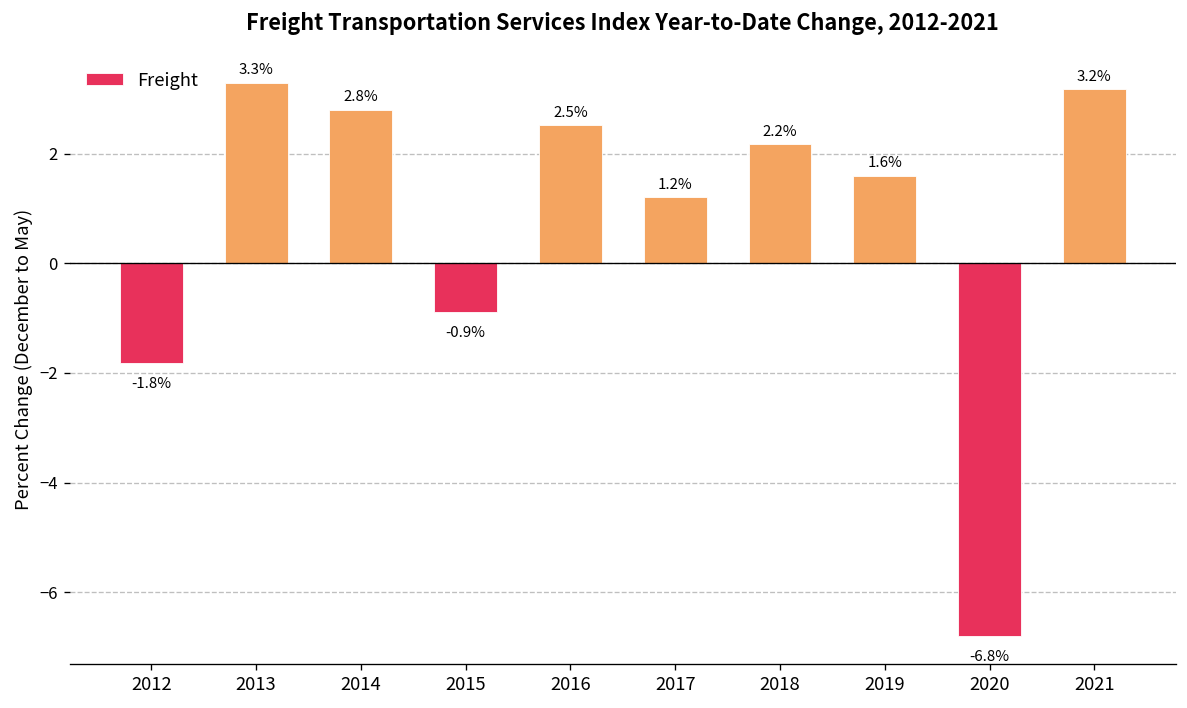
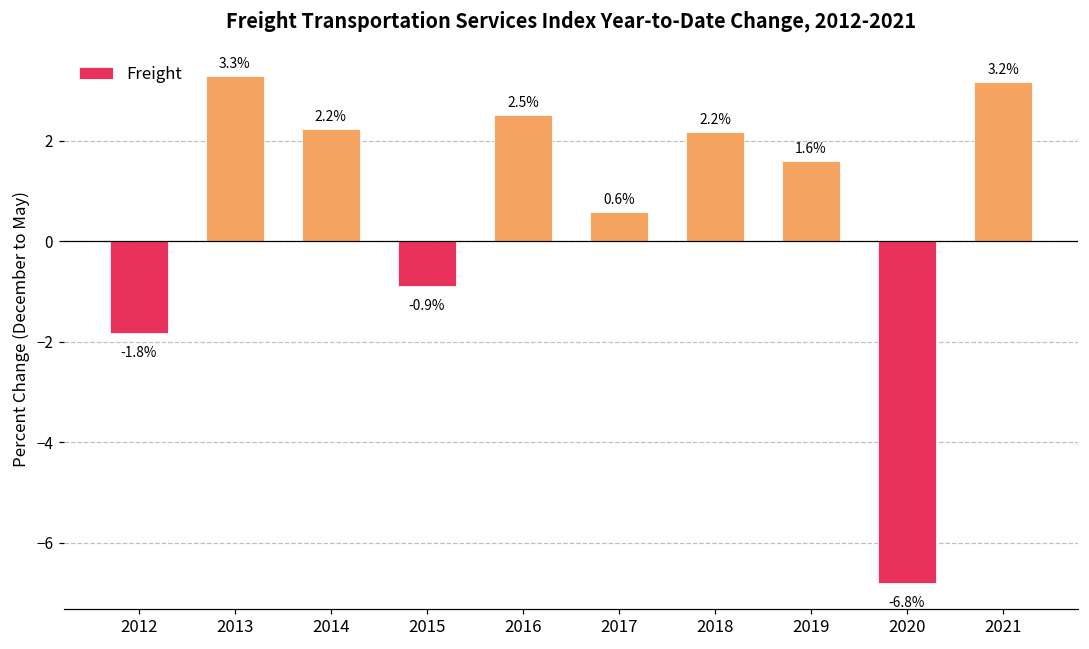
2014: 2.8% -> 2.2%
2017: 1.2% -> 0.6%
